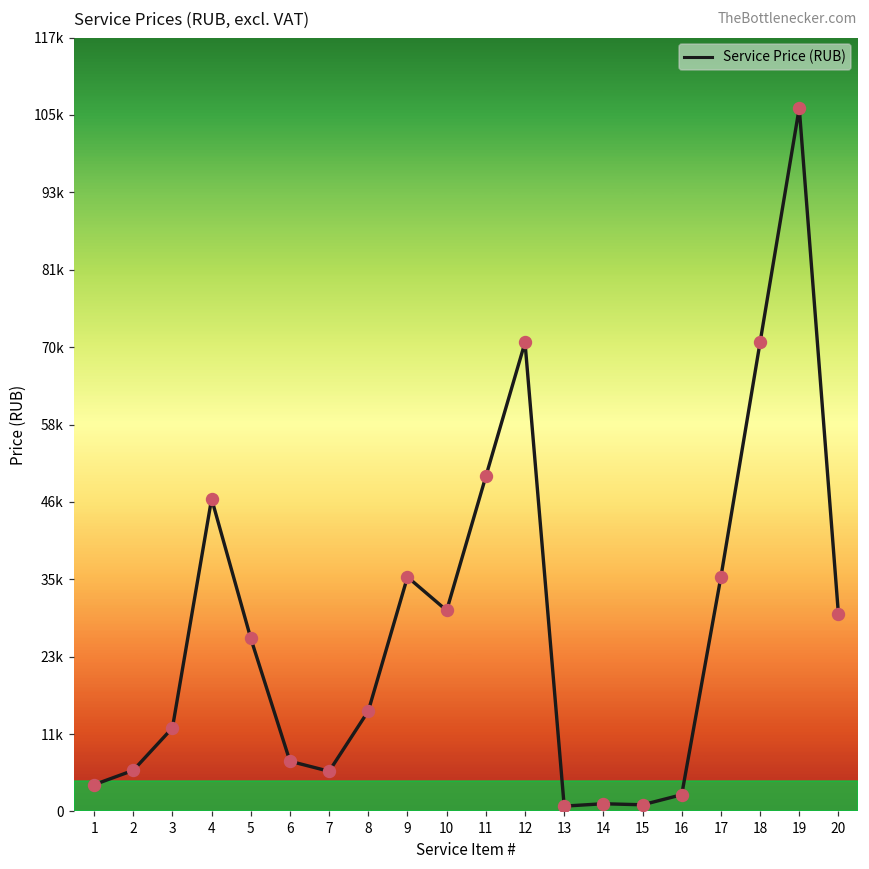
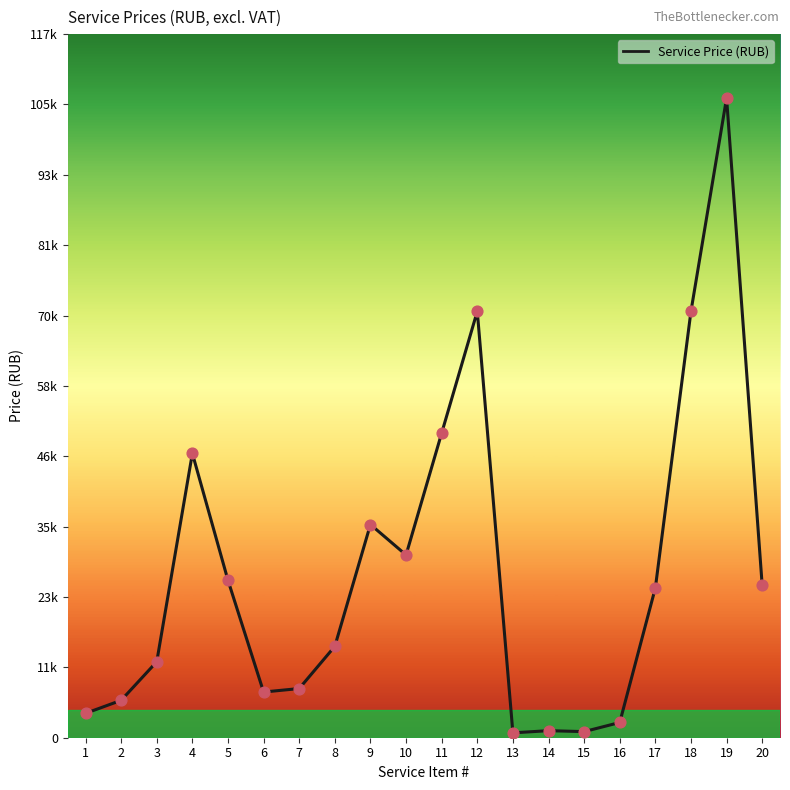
7: 6000 -> 8000
17: 35000 -> 25000
20: 30000 -> 25000
